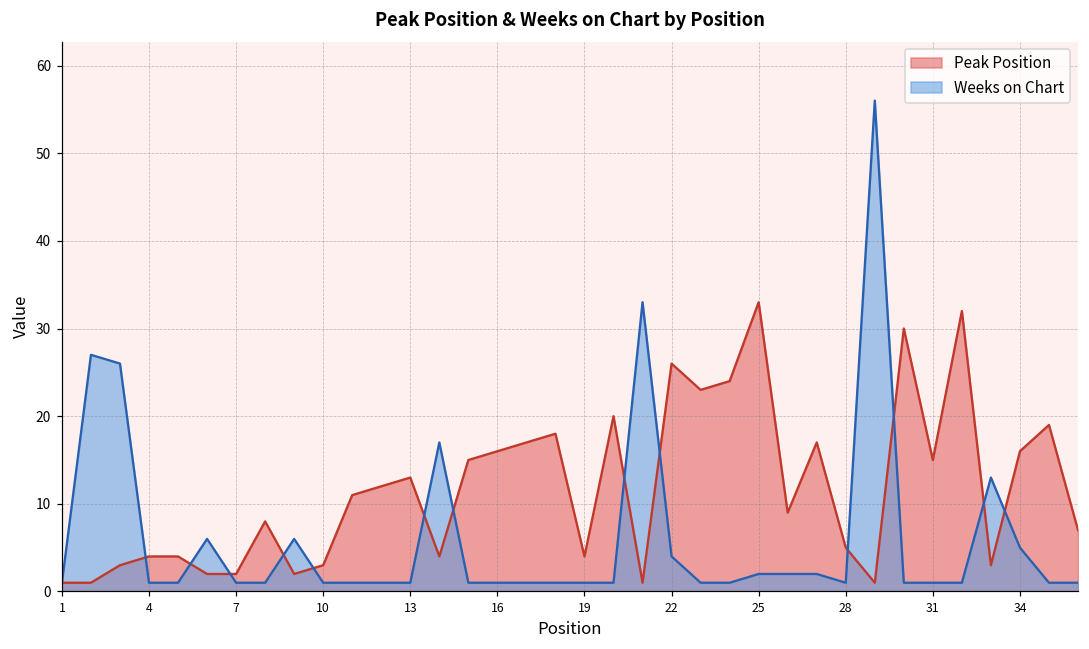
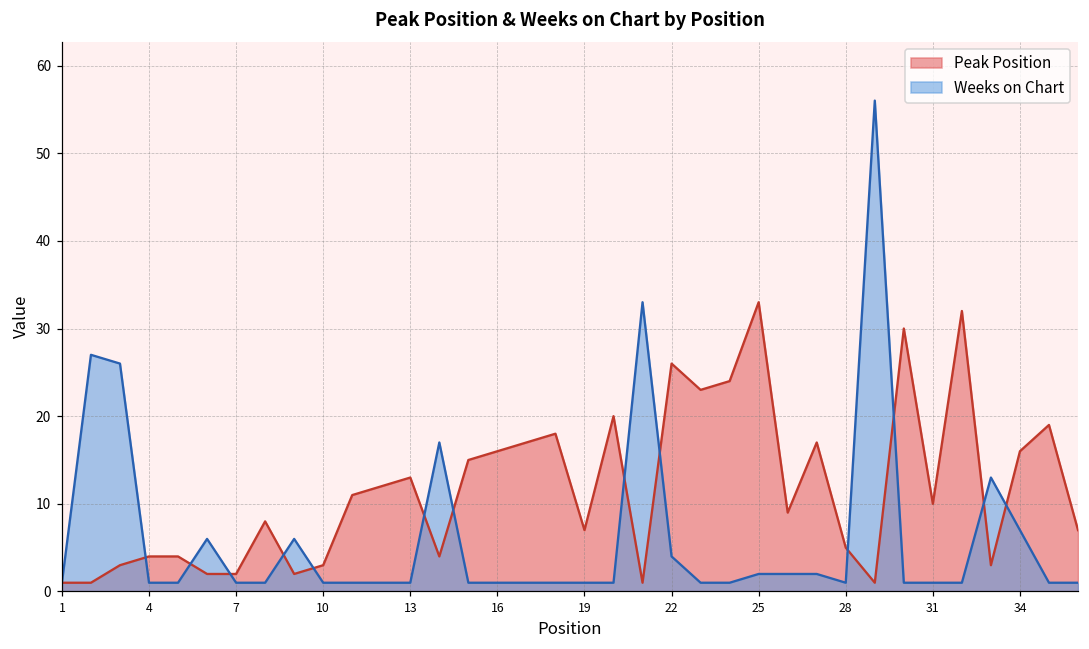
Peak Position, 19: 4 -> 7
Peak Position, 31: 15 -> 10
Weeks on Chart, 34: 5 -> 7
